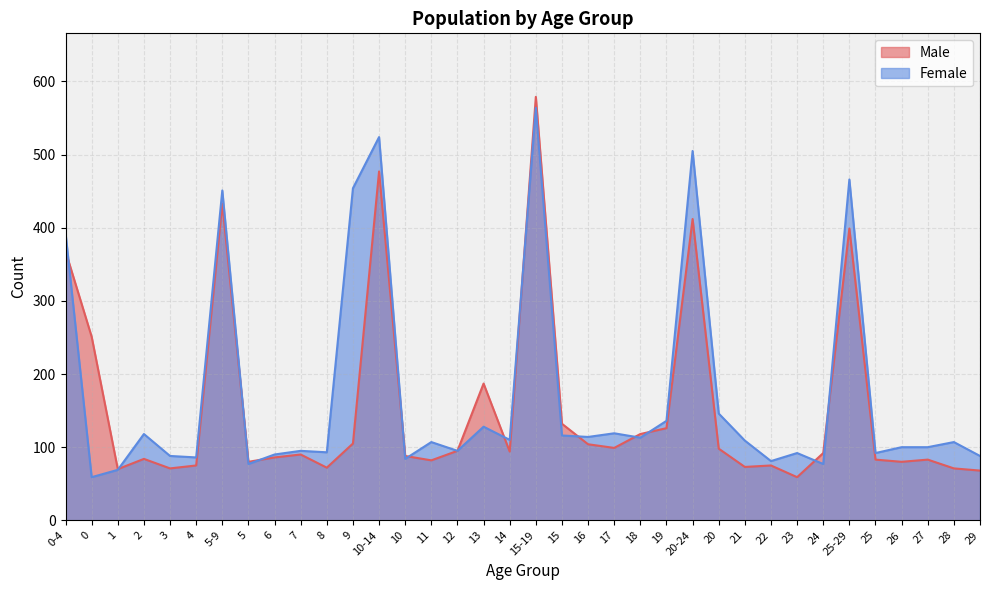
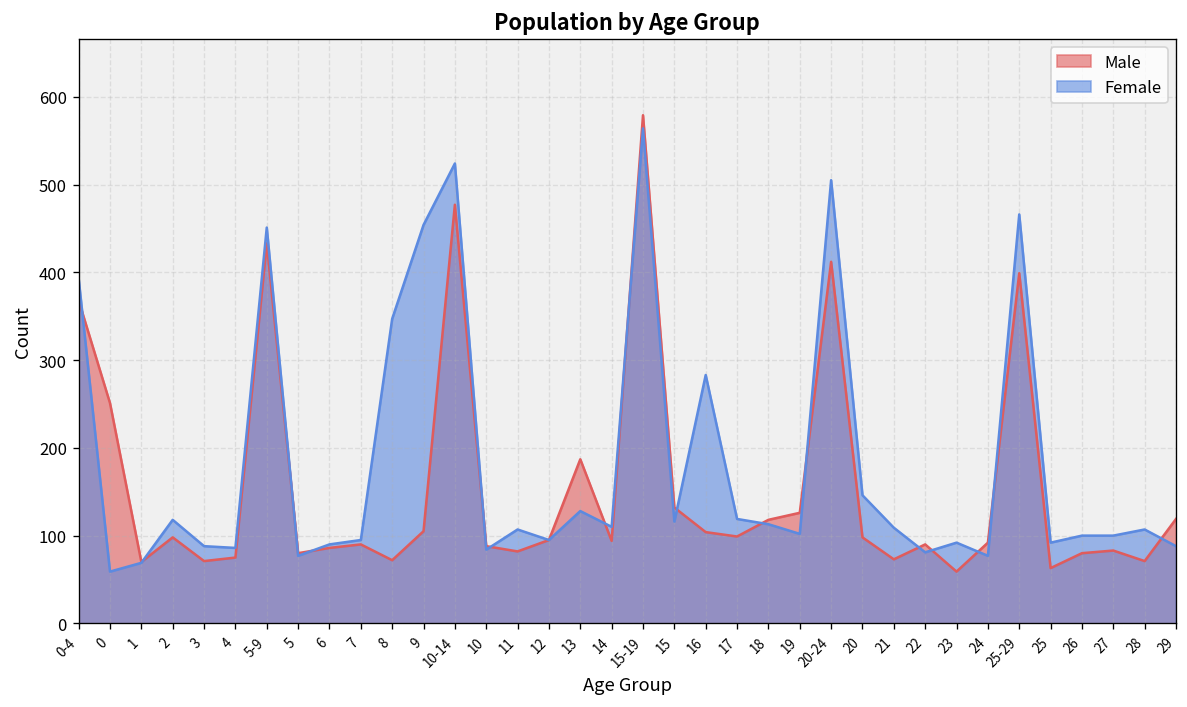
Male, 2: 80 -> 100
Female, 8: 90 -> 350
Female, 16: 110 -> 280
Female, 19: 140 -> 100
Male, 22: 80 -> 90
Male, 25: 80 -> 60
Male, 29: 70 -> 120
